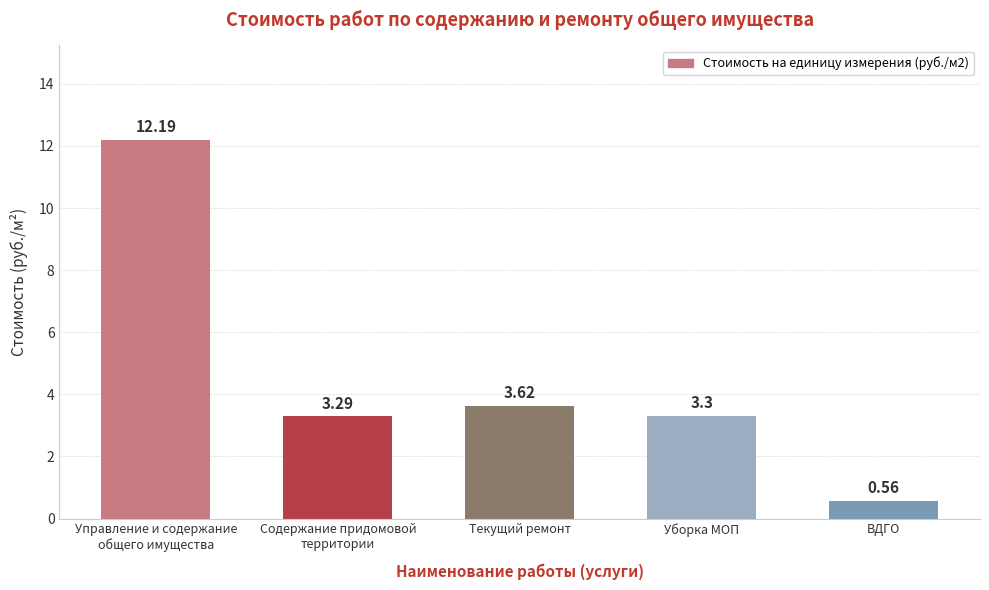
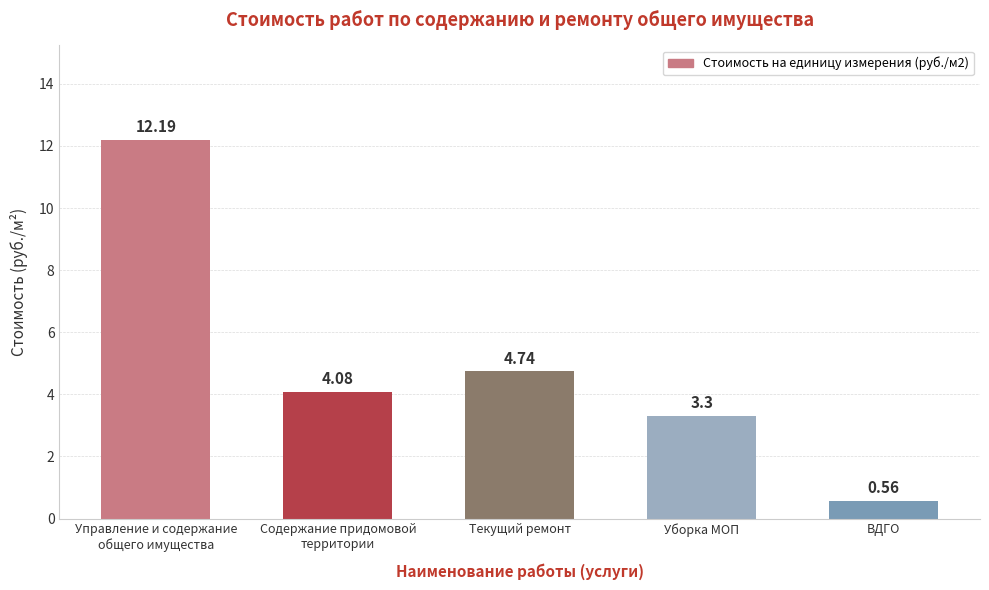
Содержание придомовой территории: 3.29 -> 4.08
Текущий ремонт: 3.62 -> 4.74
